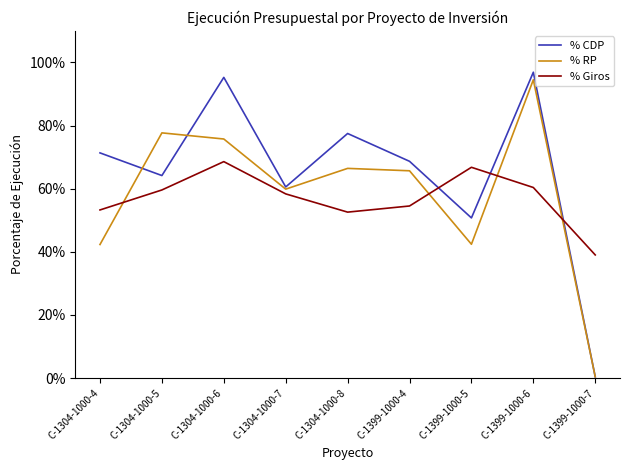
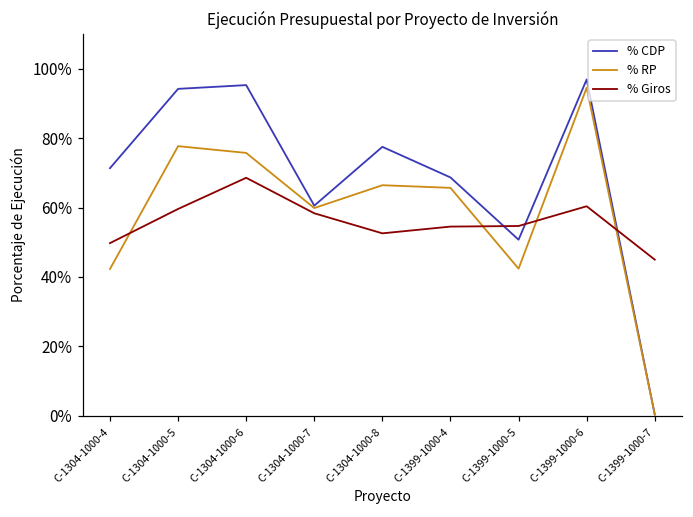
% Giros, C-1304-1000-4: 53% -> 50%
% CDP, C-1304-1000-5: 64% -> 94%
% Giros, C-1399-1000-5: 67% -> 55%
% Giros, C-1399-1000-7: 39% -> 45%
